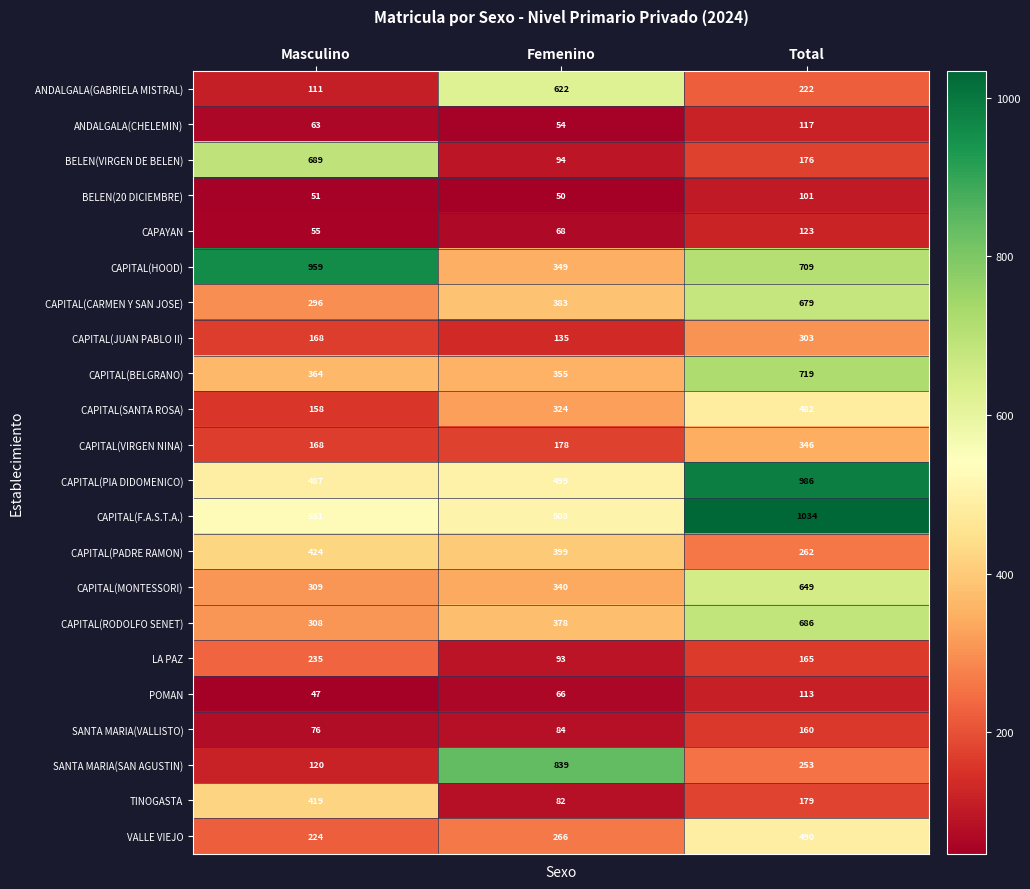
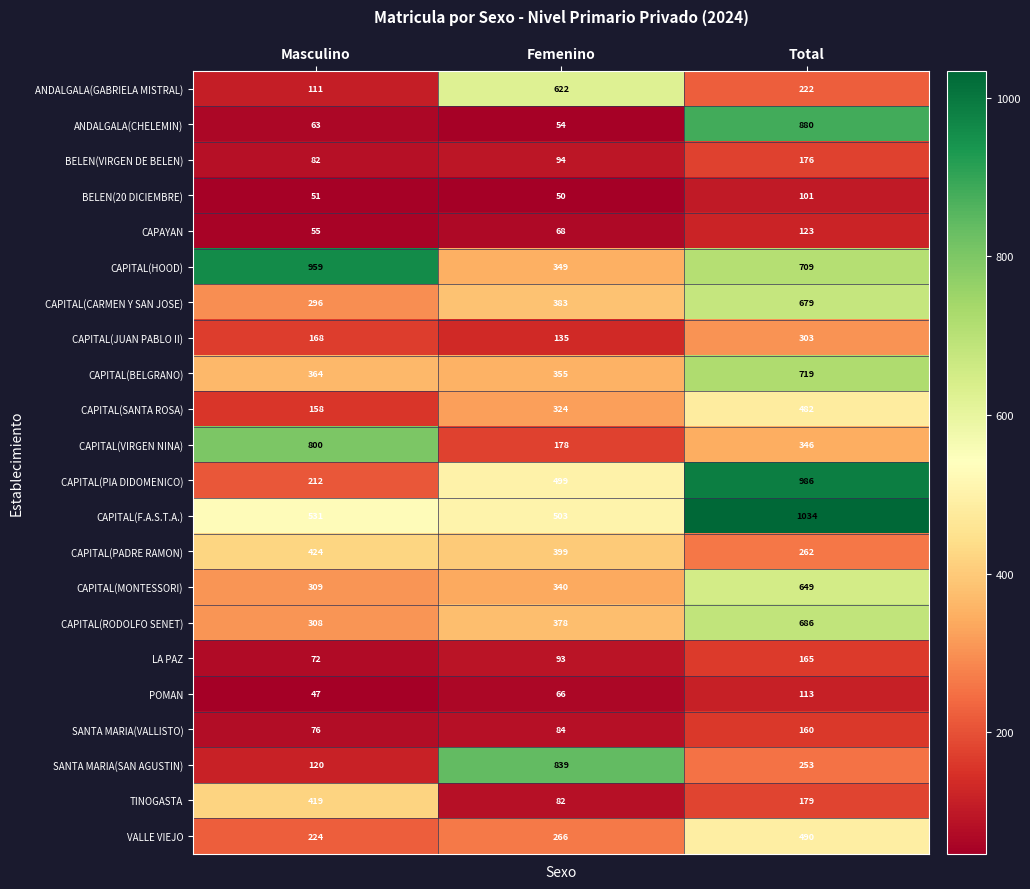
ANDALGALA(CHELEMIN), Total: 117 -> 880
BELEN(VIRGEN DE BELEN), Masculino: 689 -> 82
CAPITAL(VIRGEN NINA), Masculino: 168 -> 800
CAPITAL(PIA DIDOMENICO), Masculino: 487 -> 212
LA PAZ, Masculino: 235 -> 72
